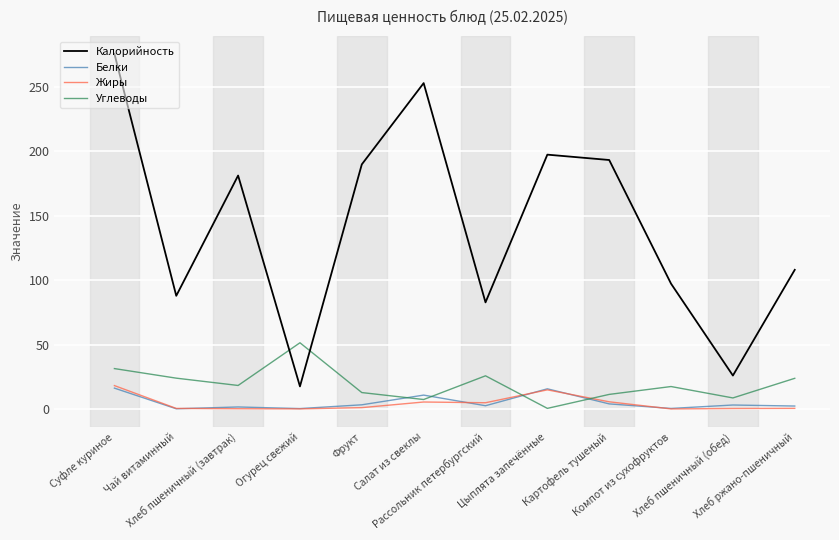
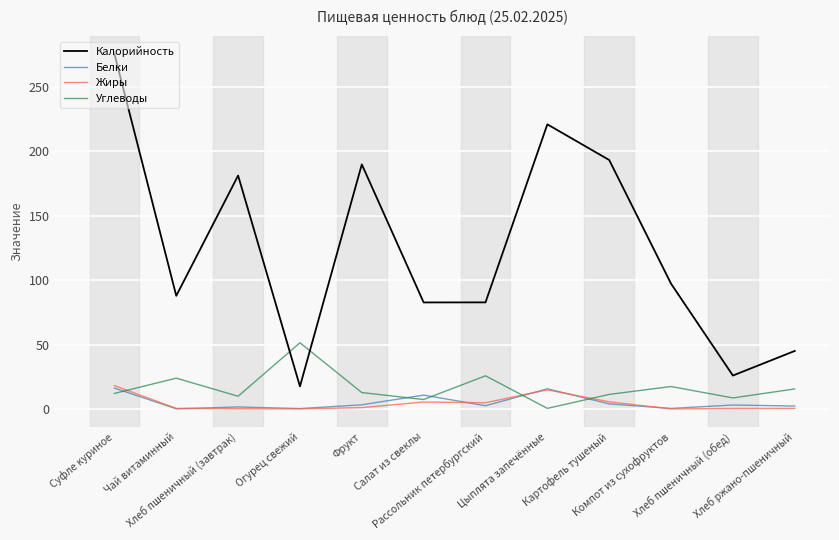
Углеводы, Суфле куриное: 31 -> 12
Углеводы, Хлеб пшеничный (завтрак): 18 -> 10
Калорийность, Салат из свеклы: 253 -> 83
Калорийность, Цыплята запечённые: 197 -> 221
Калорийность, Хлеб ржано-пшеничный: 108 -> 45
Углеводы, Хлеб ржано-пшеничный: 24 -> 16
